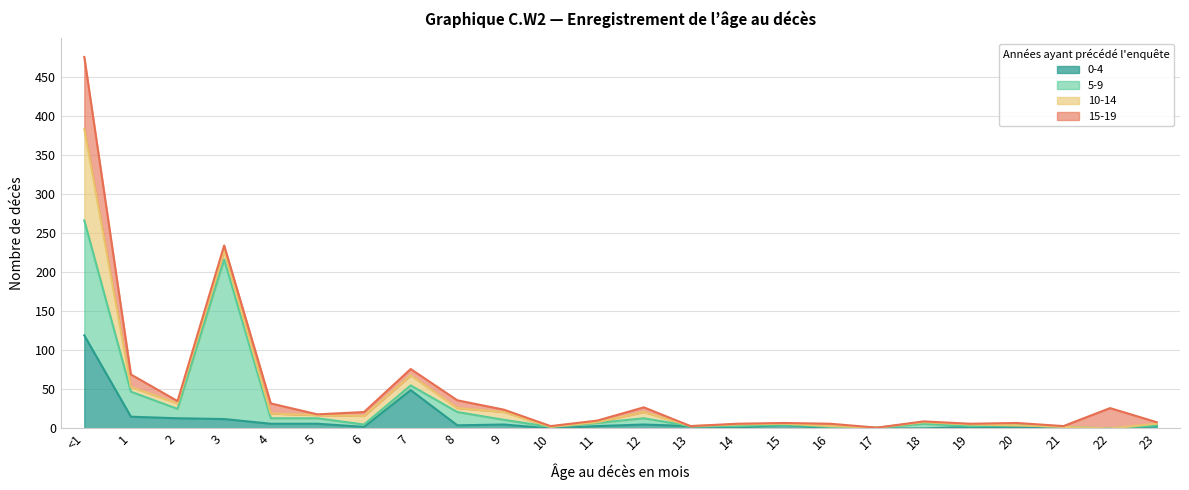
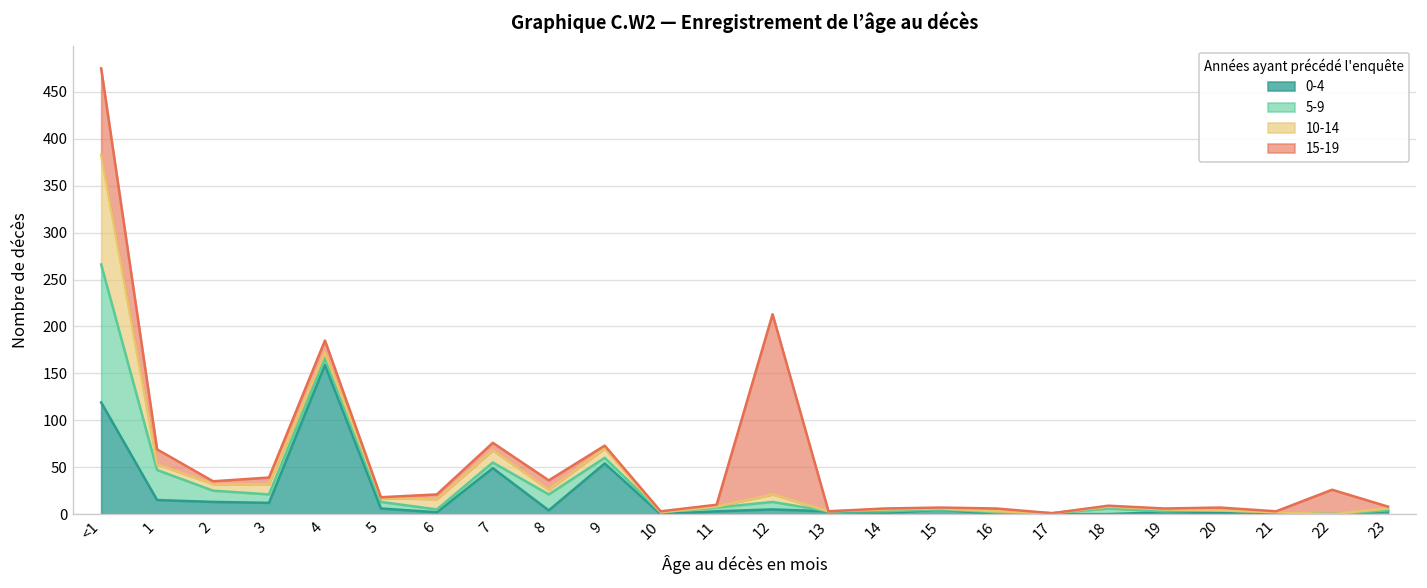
5-9, 3: 200 -> 10
0-4, 4: 10 -> 160
0-4, 9: 10 -> 50
15-19, 12: 10 -> 190
